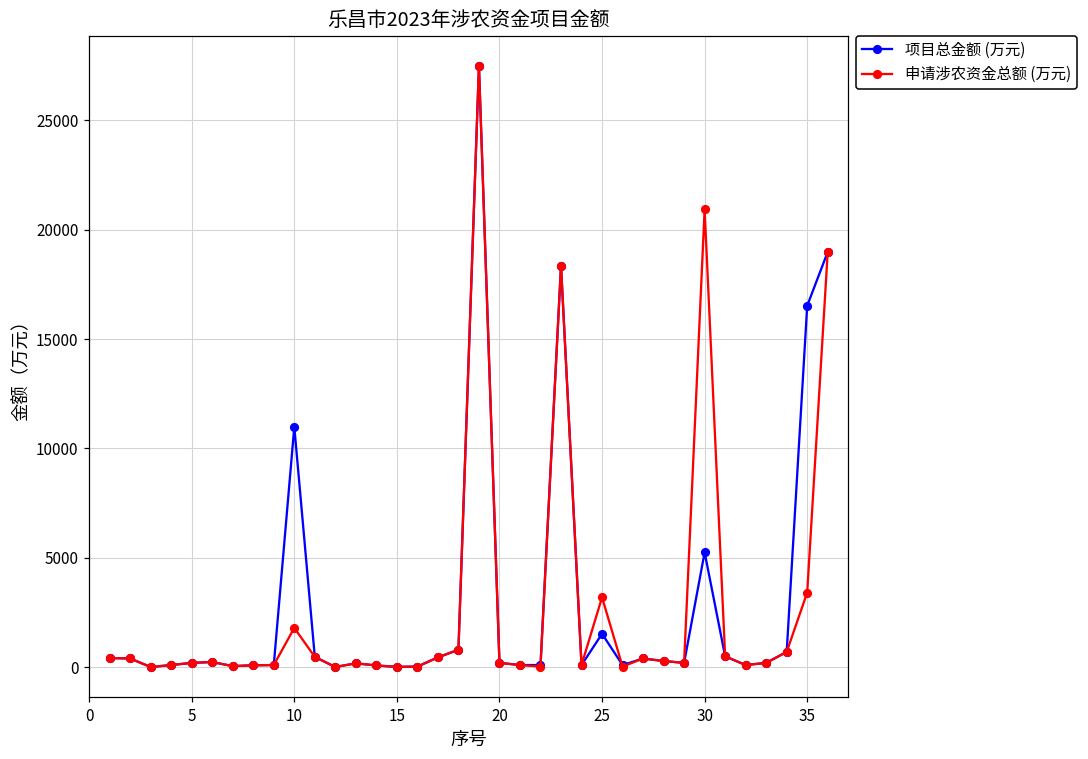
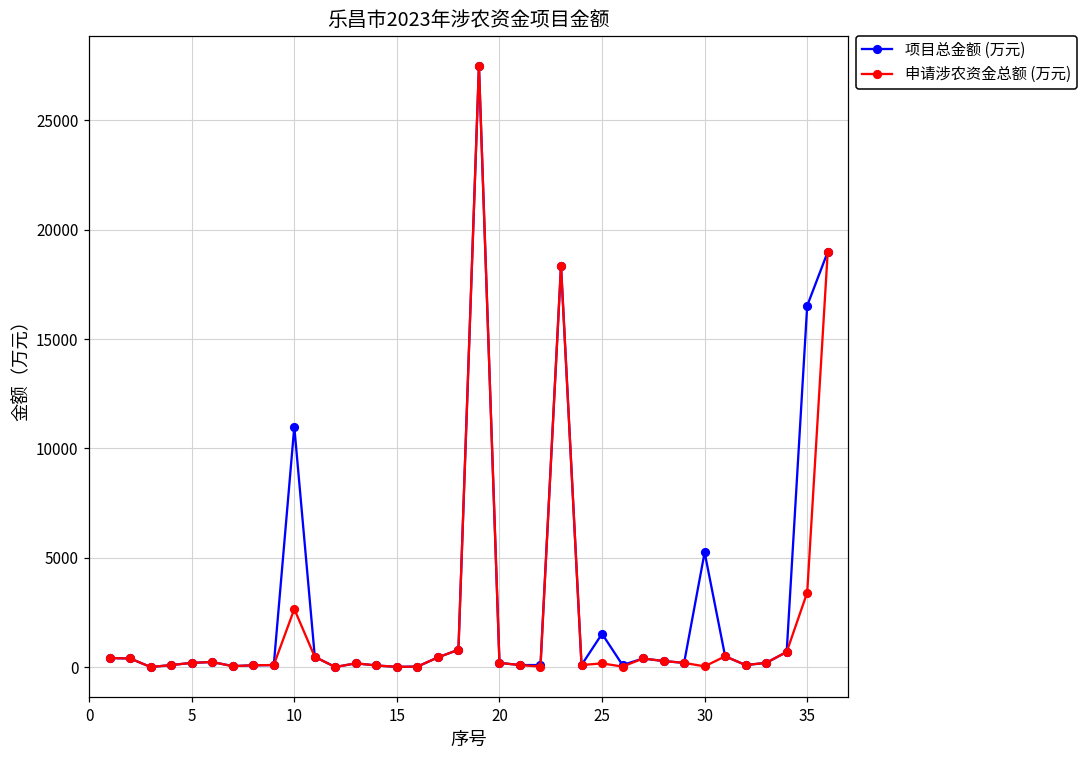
申请涉农资金总额 (万元), 10: 1800 -> 2700
申请涉农资金总额 (万元), 25: 3200 -> 200
申请涉农资金总额 (万元), 30: 20900 -> 0
